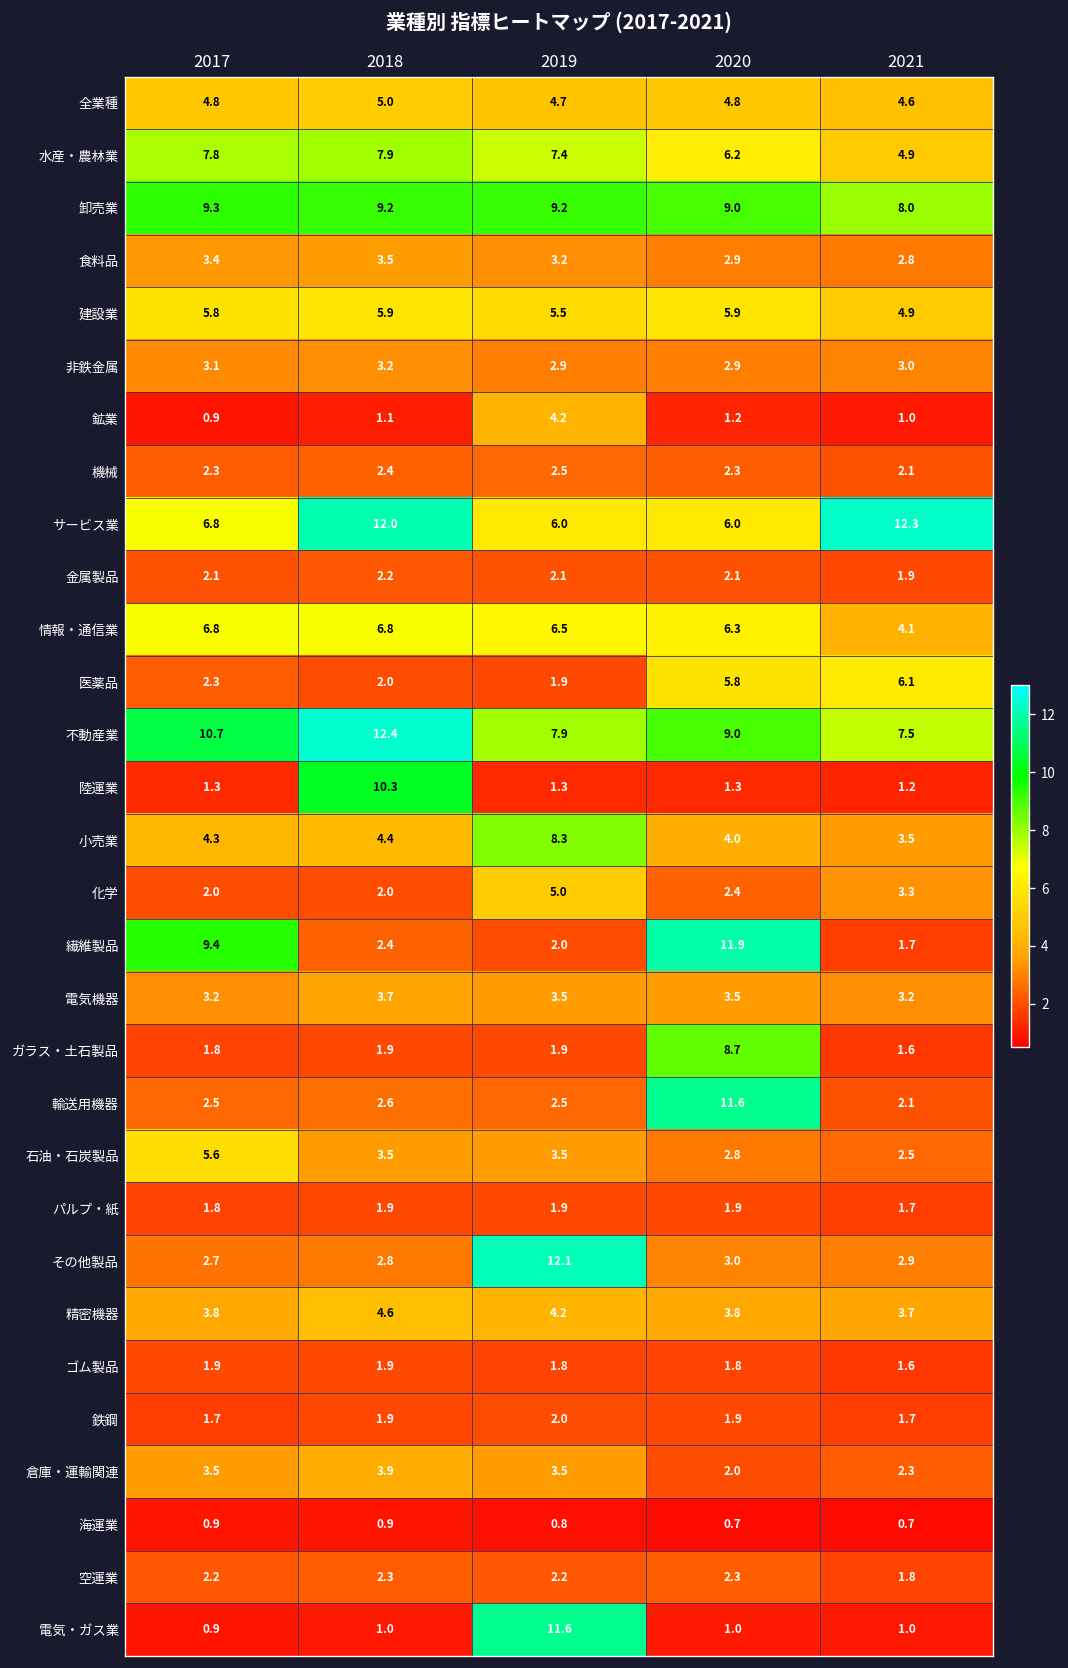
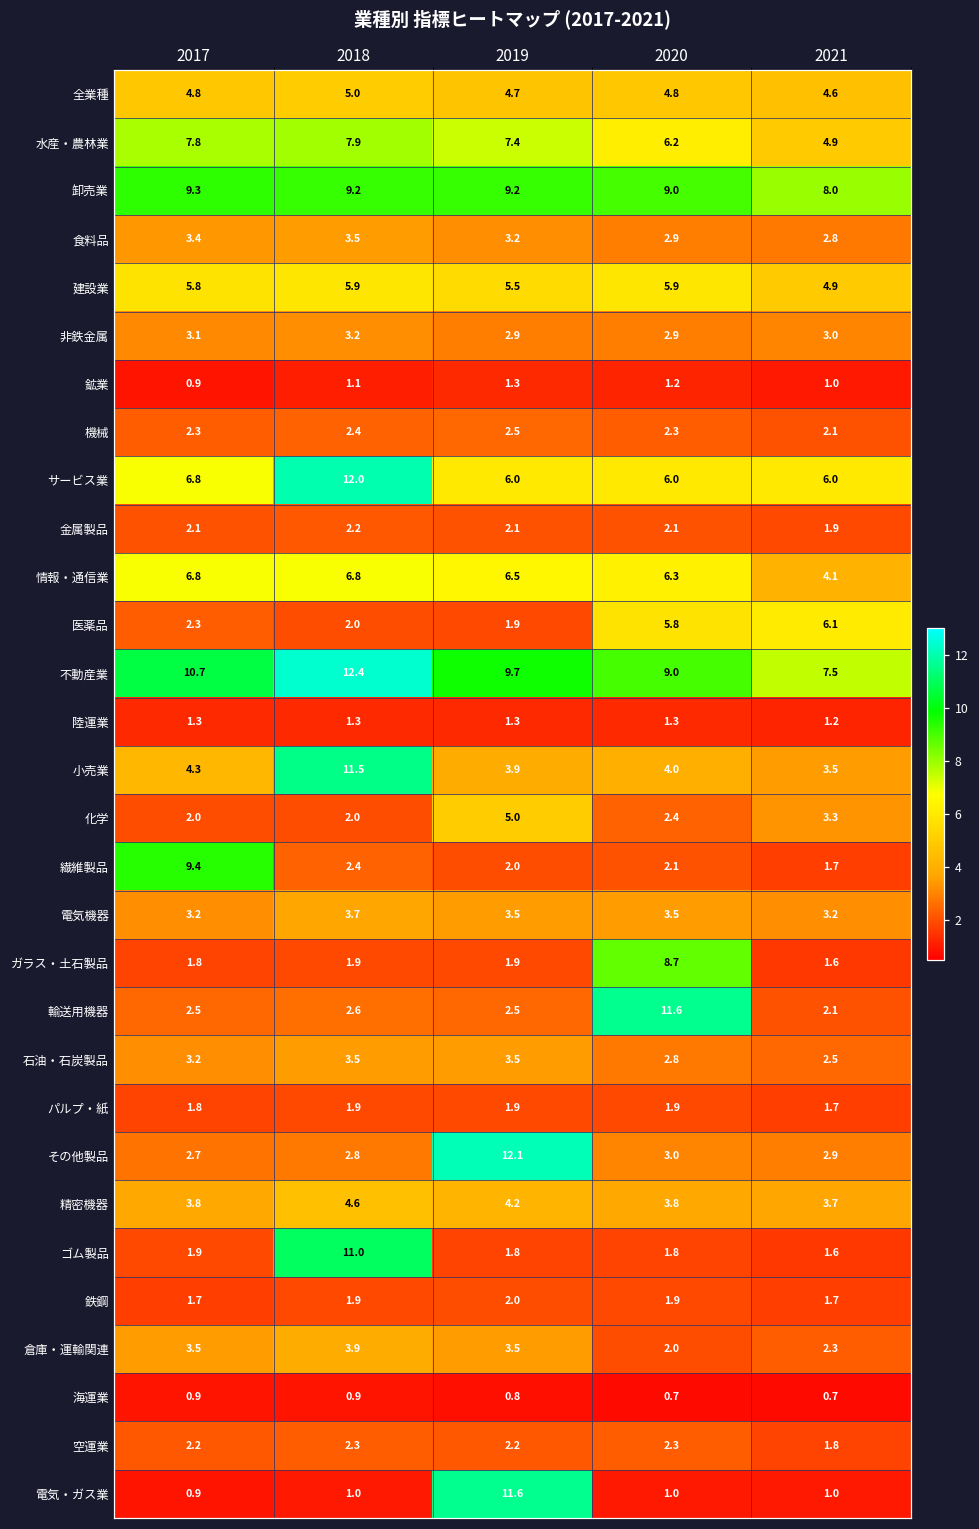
鉱業, 2019: 4.2 -> 1.3
サービス業, 2021: 12.3 -> 6.0
不動産業, 2019: 7.9 -> 9.7
陸運業, 2018: 10.3 -> 1.3
小売業, 2018: 4.4 -> 11.5
小売業, 2019: 8.3 -> 3.9
繊維製品, 2020: 11.9 -> 2.1
石油・石炭製品, 2017: 5.6 -> 3.2
ゴム製品, 2018: 1.9 -> 11.0
